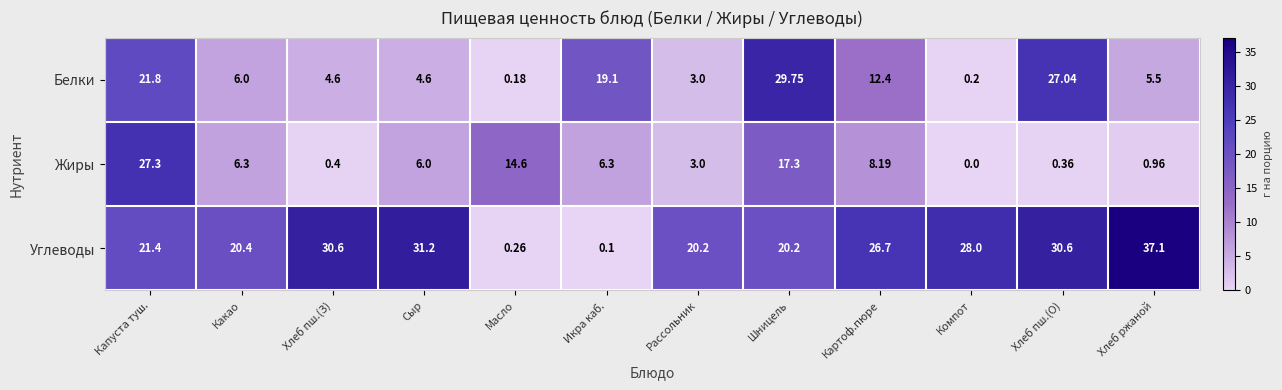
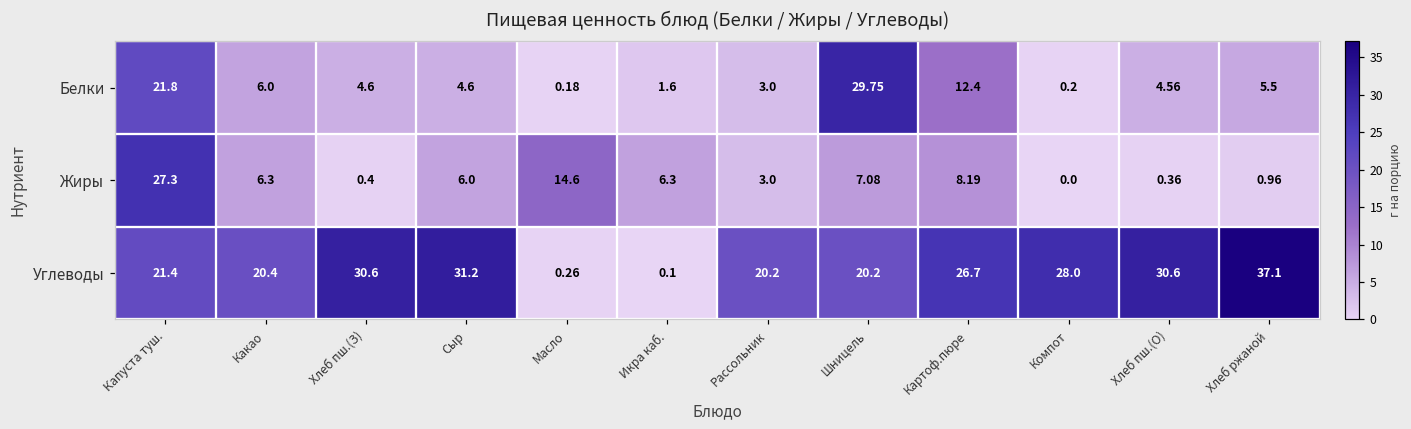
Белки, Икра каб.: 19.1 -> 1.6
Белки, Хлеб пш.(О): 27.04 -> 4.56
Жиры, Шницель: 17.3 -> 7.08
